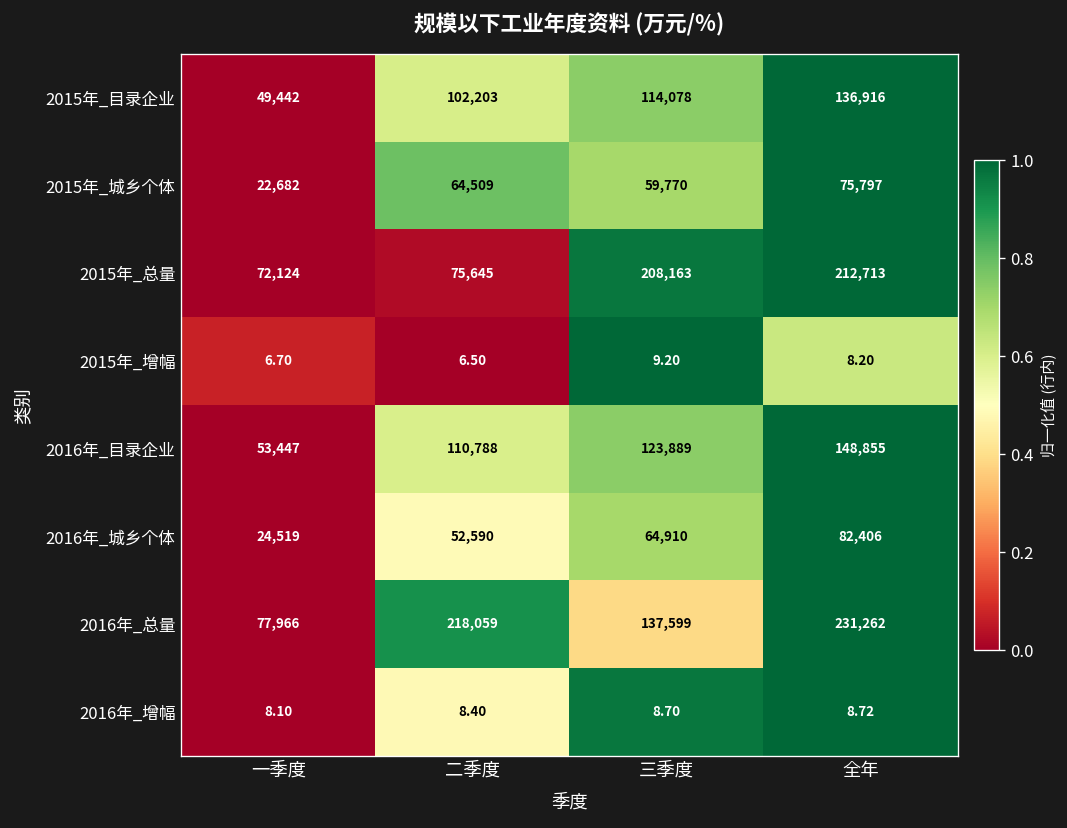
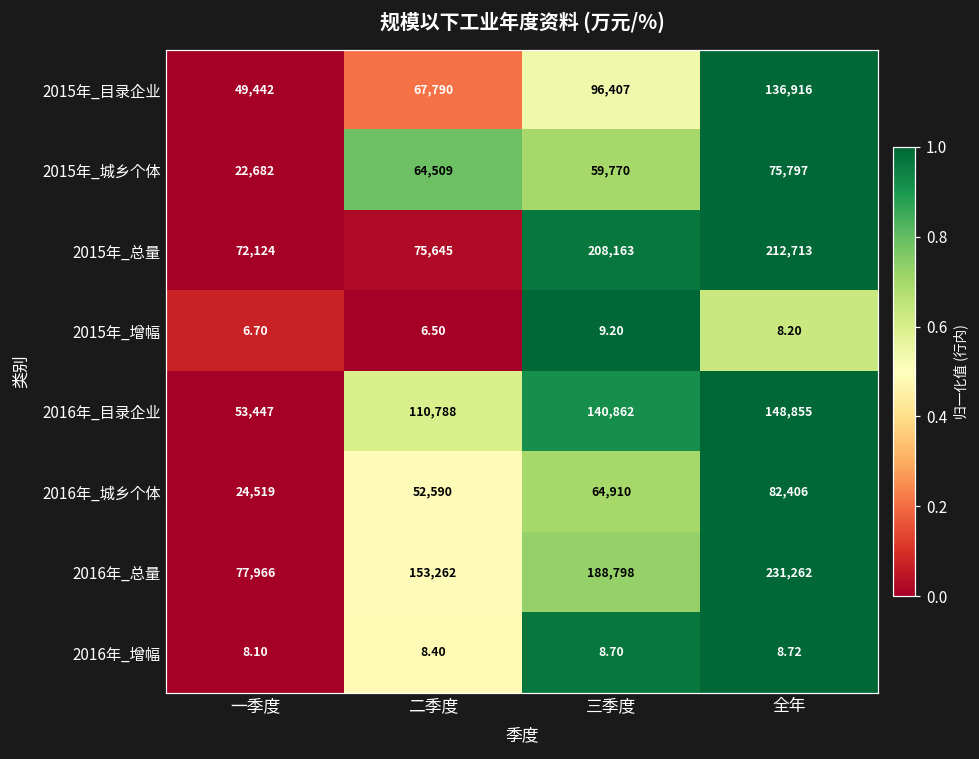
2015年_目录企业, 二季度: 102,203 -> 67,790
2015年_目录企业, 三季度: 114,078 -> 96,407
2016年_目录企业, 三季度: 123,889 -> 140,862
2016年_总量, 二季度: 218,059 -> 153,262
2016年_总量, 三季度: 137,599 -> 188,798
